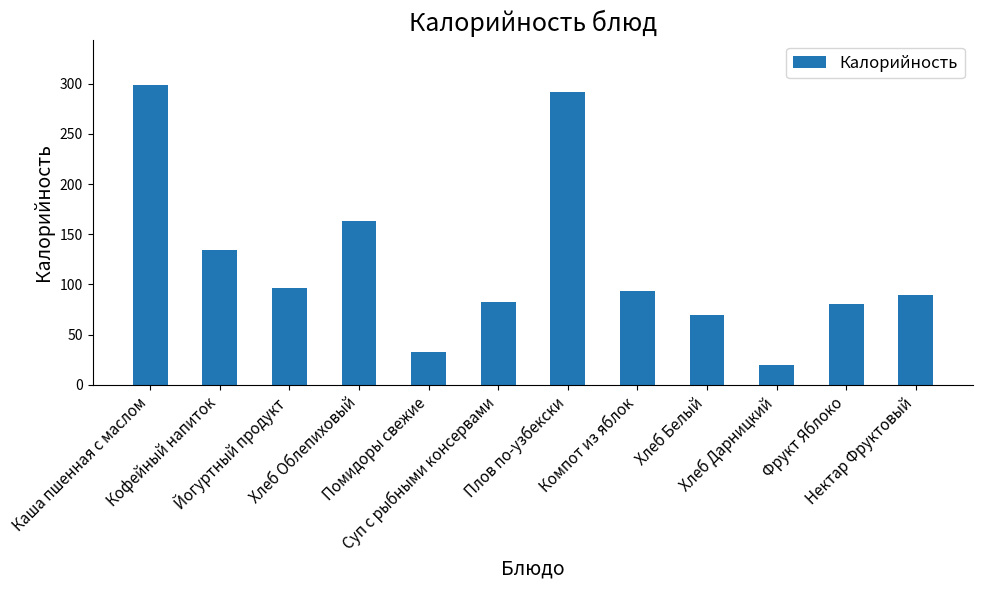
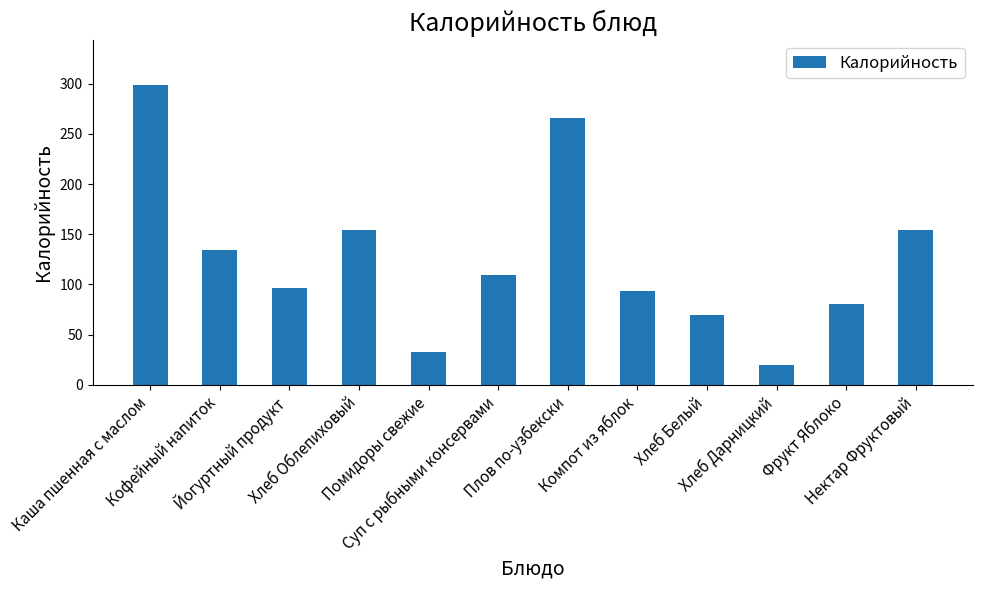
Хлеб Облепиховый: 163 -> 154
Суп с рыбными консервами: 83 -> 109
Плов по-узбекски: 292 -> 266
Нектар Фруктовый: 90 -> 154
